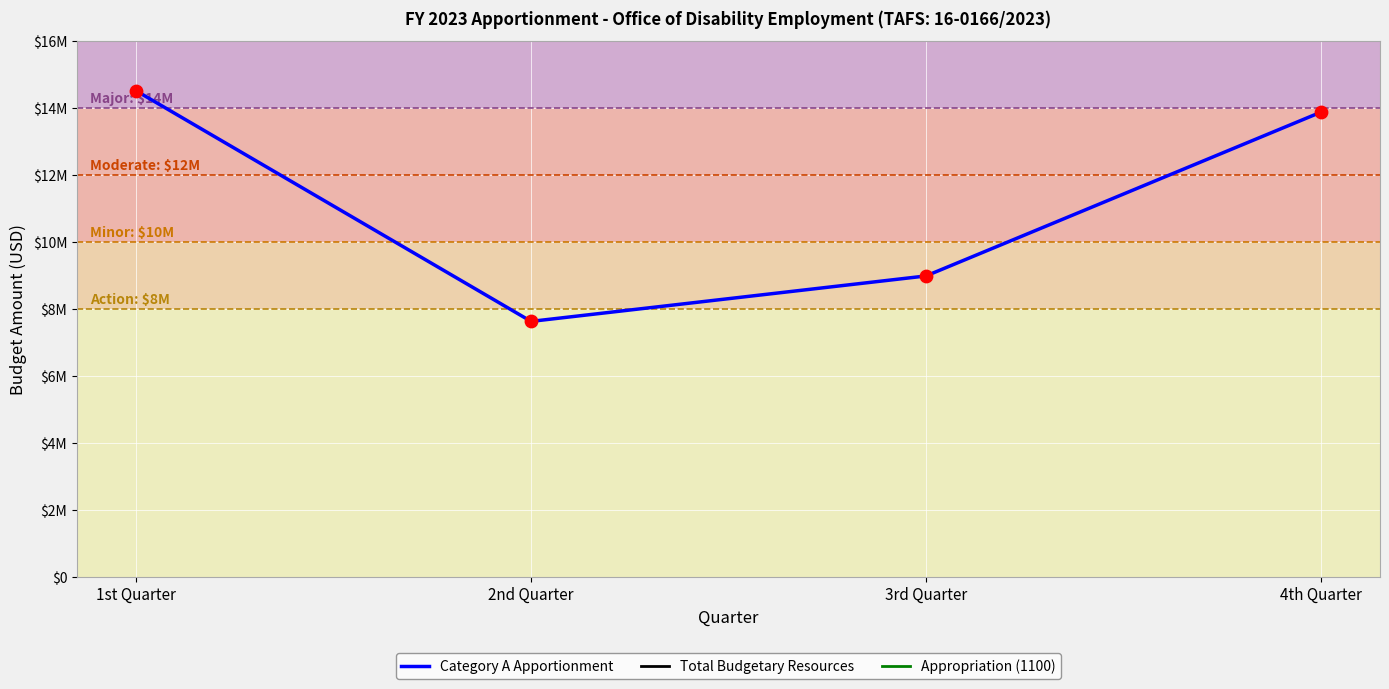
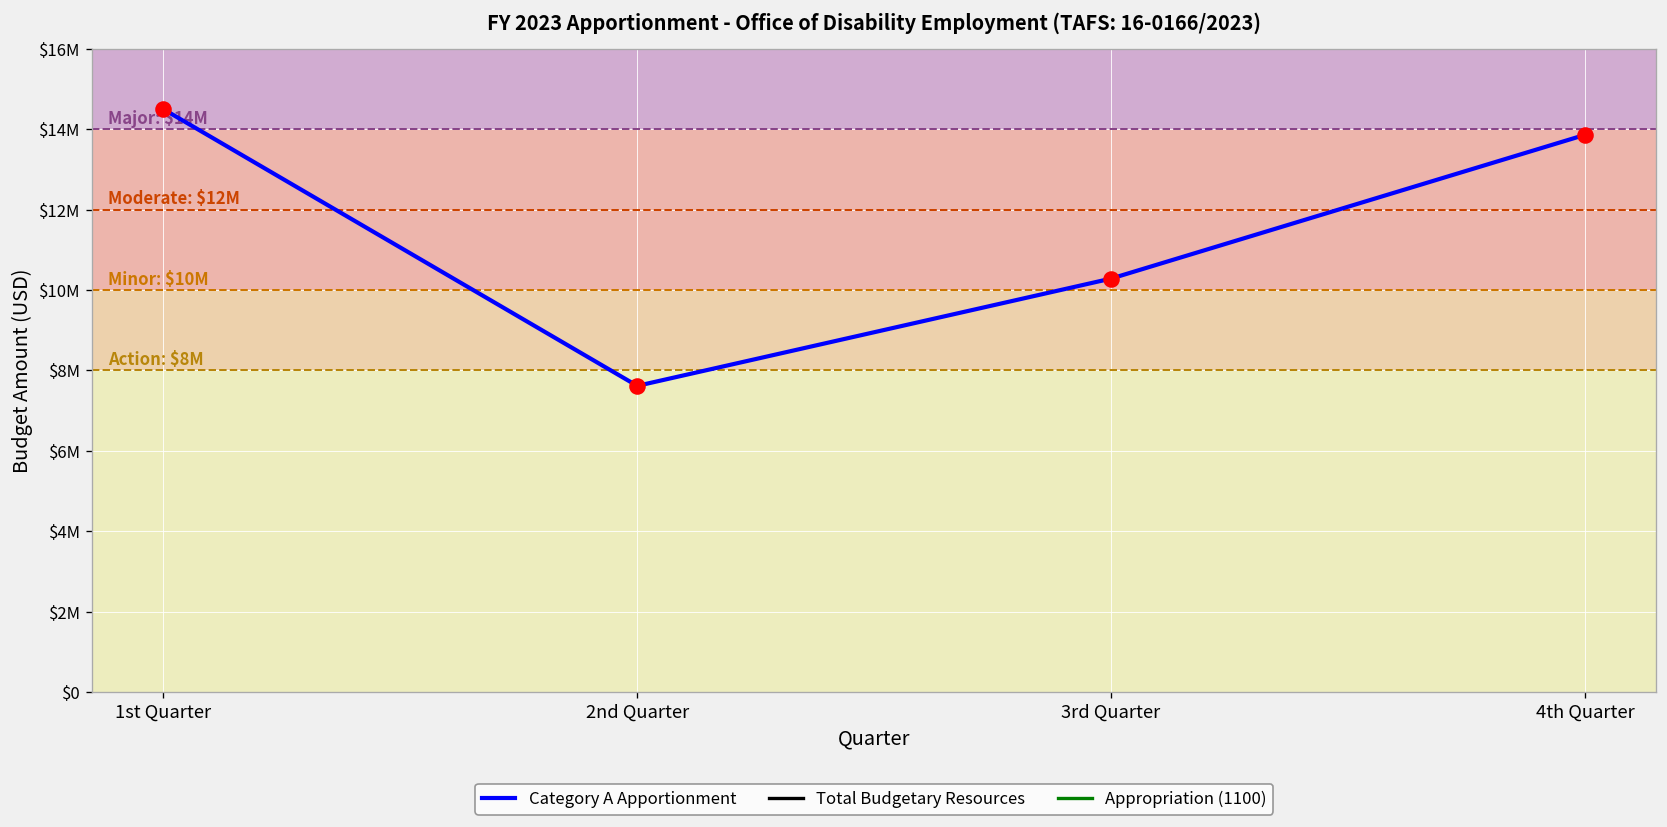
Category A Apportionment, 3rd Quarter: $9000000 -> $10300000
